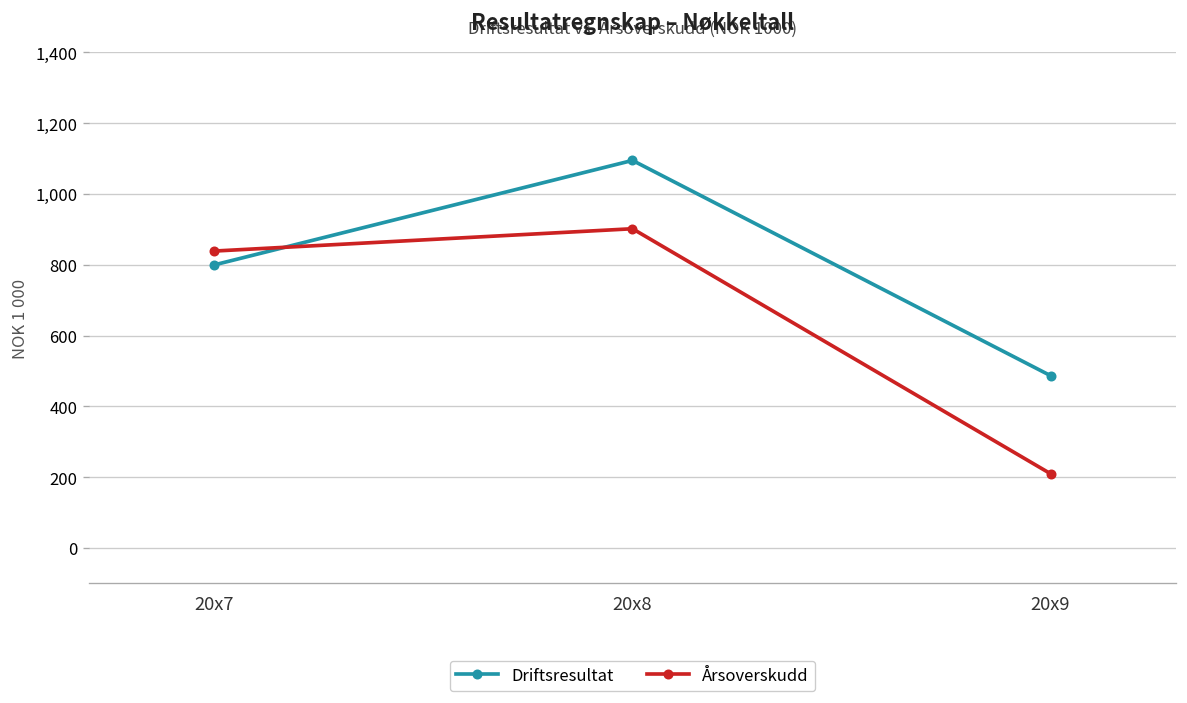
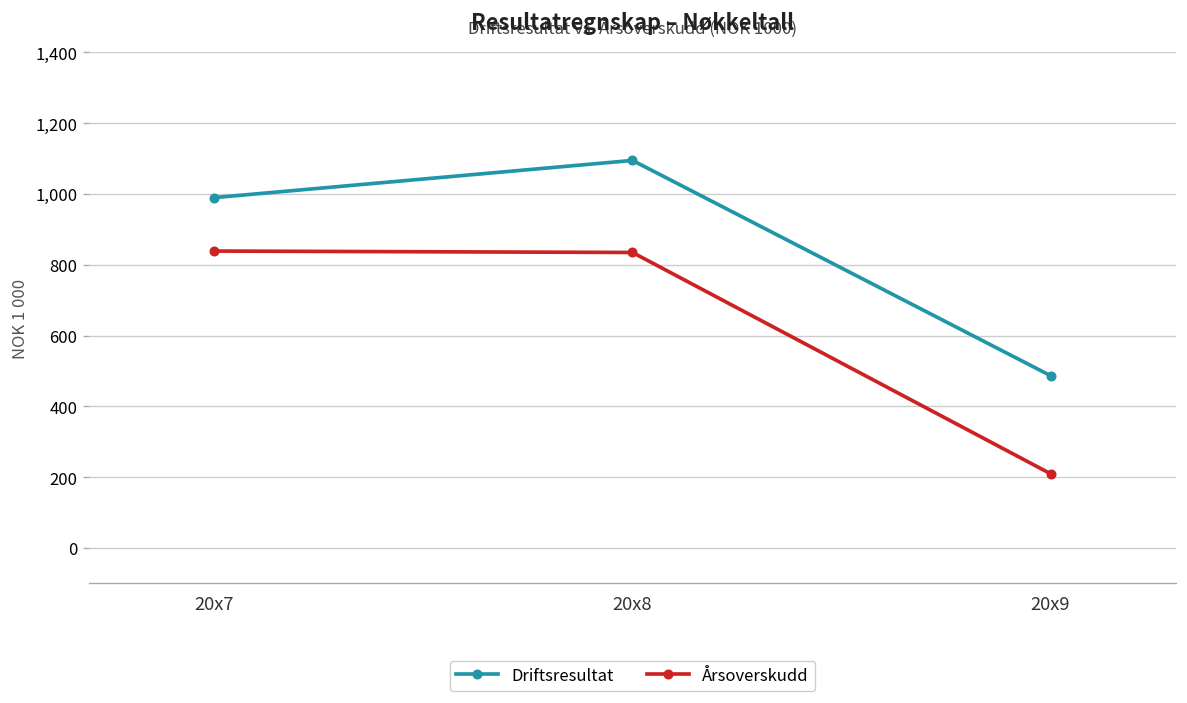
Driftsresultat, 20x7: 800 -> 990
Årsoverskudd, 20x8: 900 -> 840
